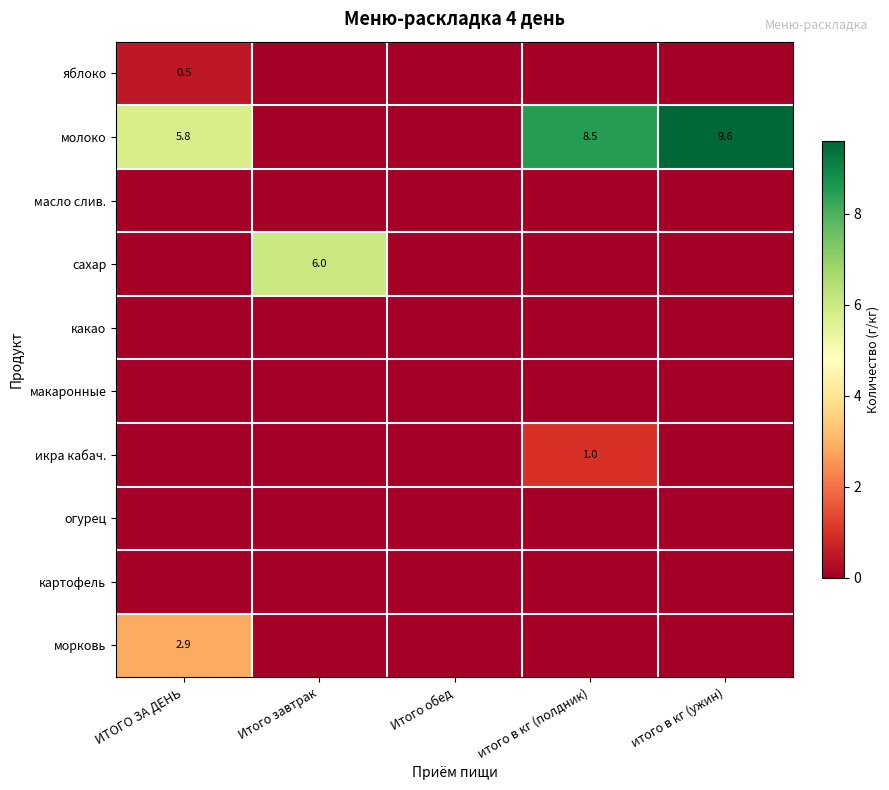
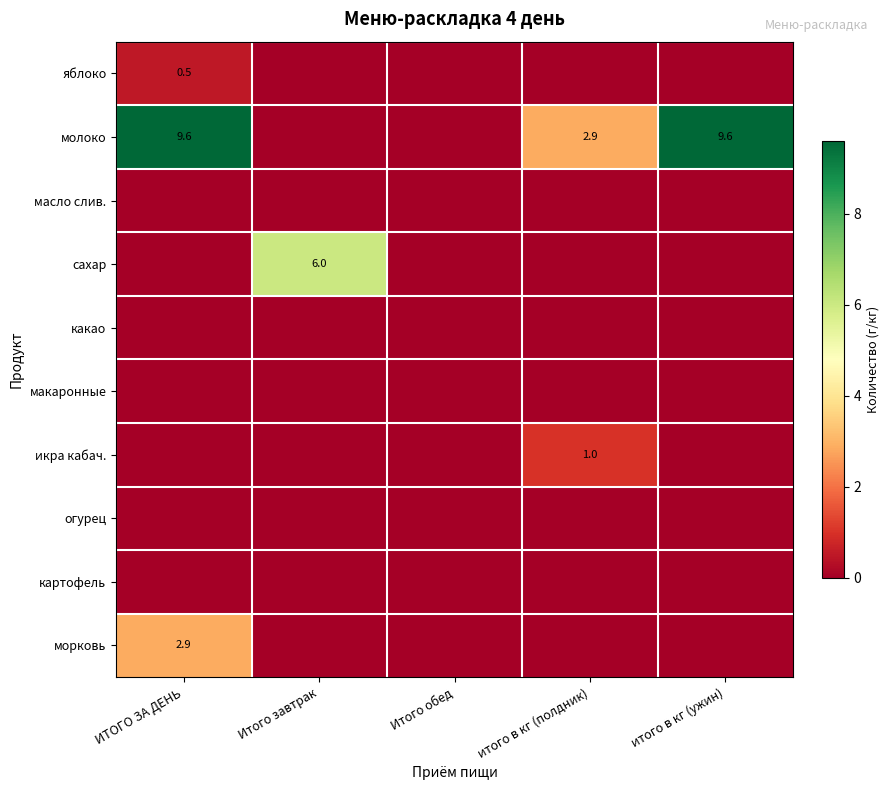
молоко, ИТОГО ЗА ДЕНЬ: 5.8 -> 9.6
молоко, итого в кг (полдник): 8.5 -> 2.9
